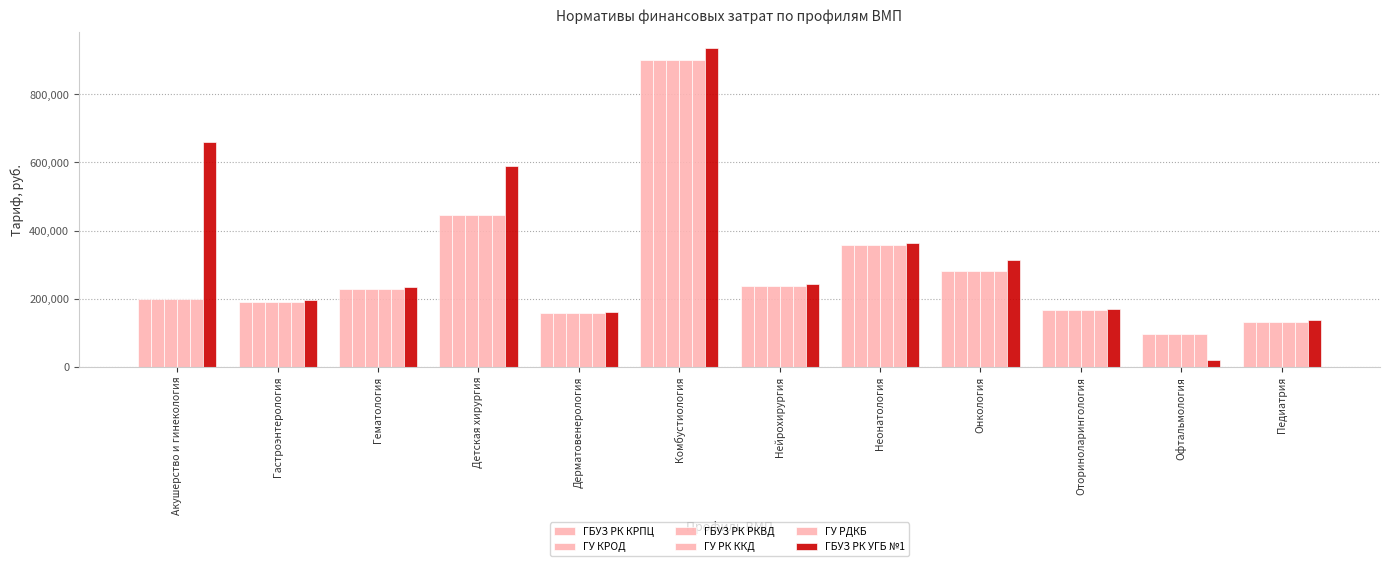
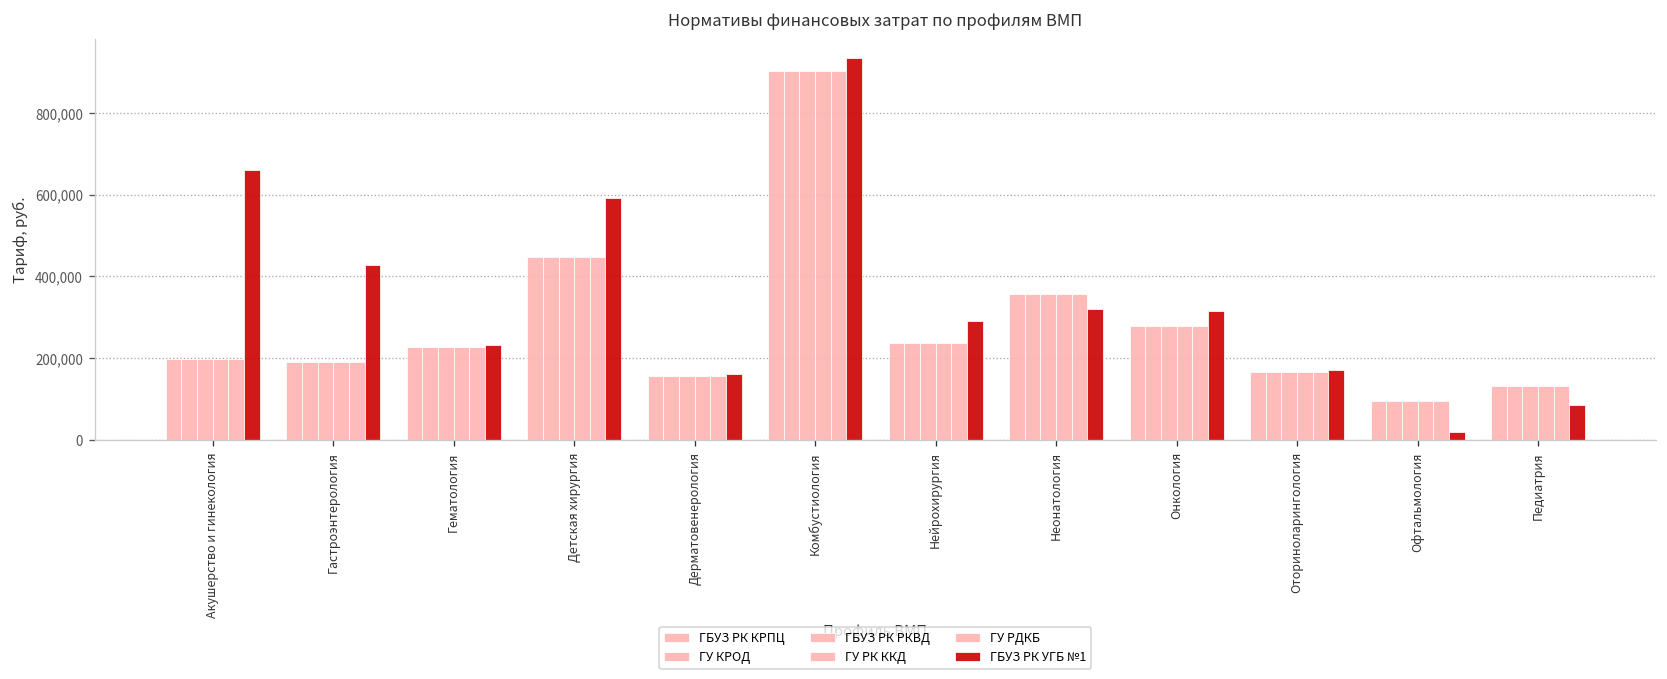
ГБУЗ РК УГБ №1, Гастроэнтерология: 190,000 -> 430,000
ГБУЗ РК УГБ №1, Нейрохирургия: 240,000 -> 290,000
ГБУЗ РК УГБ №1, Неонатология: 360,000 -> 320,000
ГБУЗ РК УГБ №1, Педиатрия: 140,000 -> 90,000
